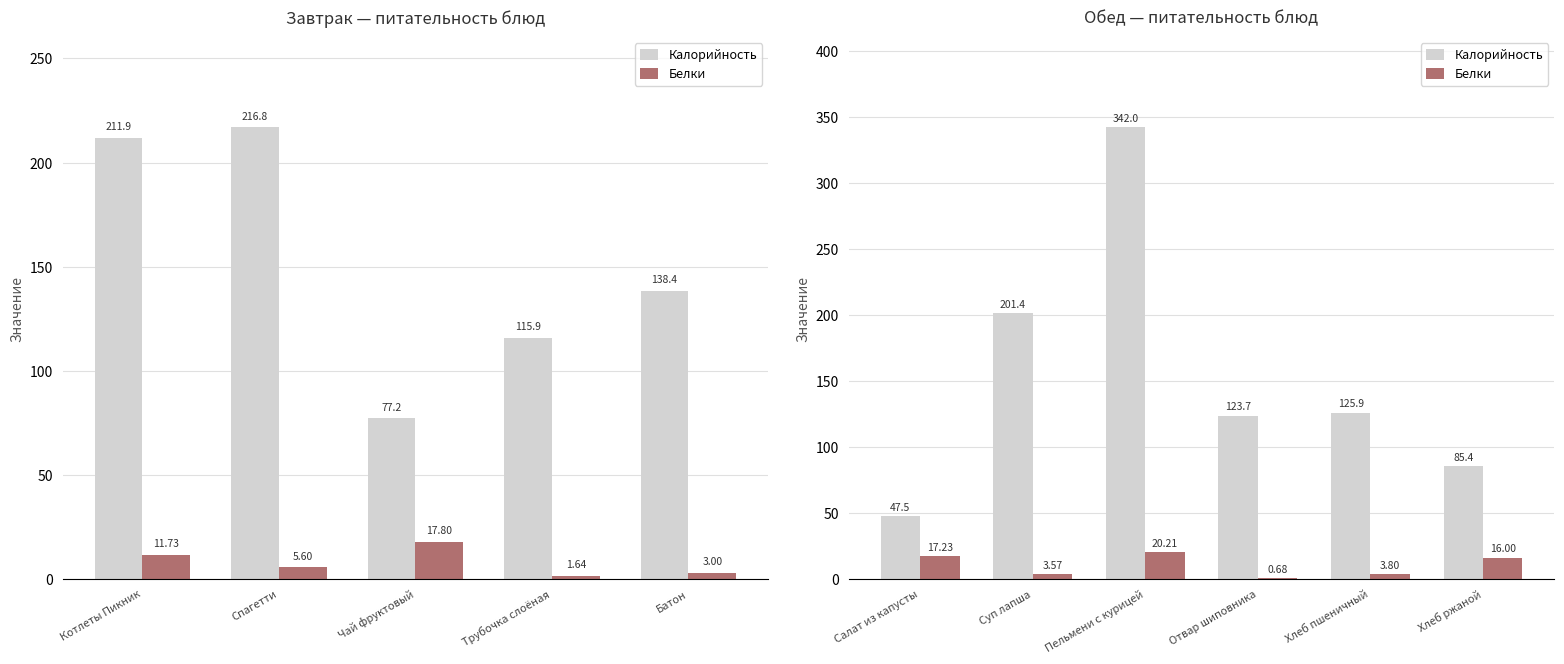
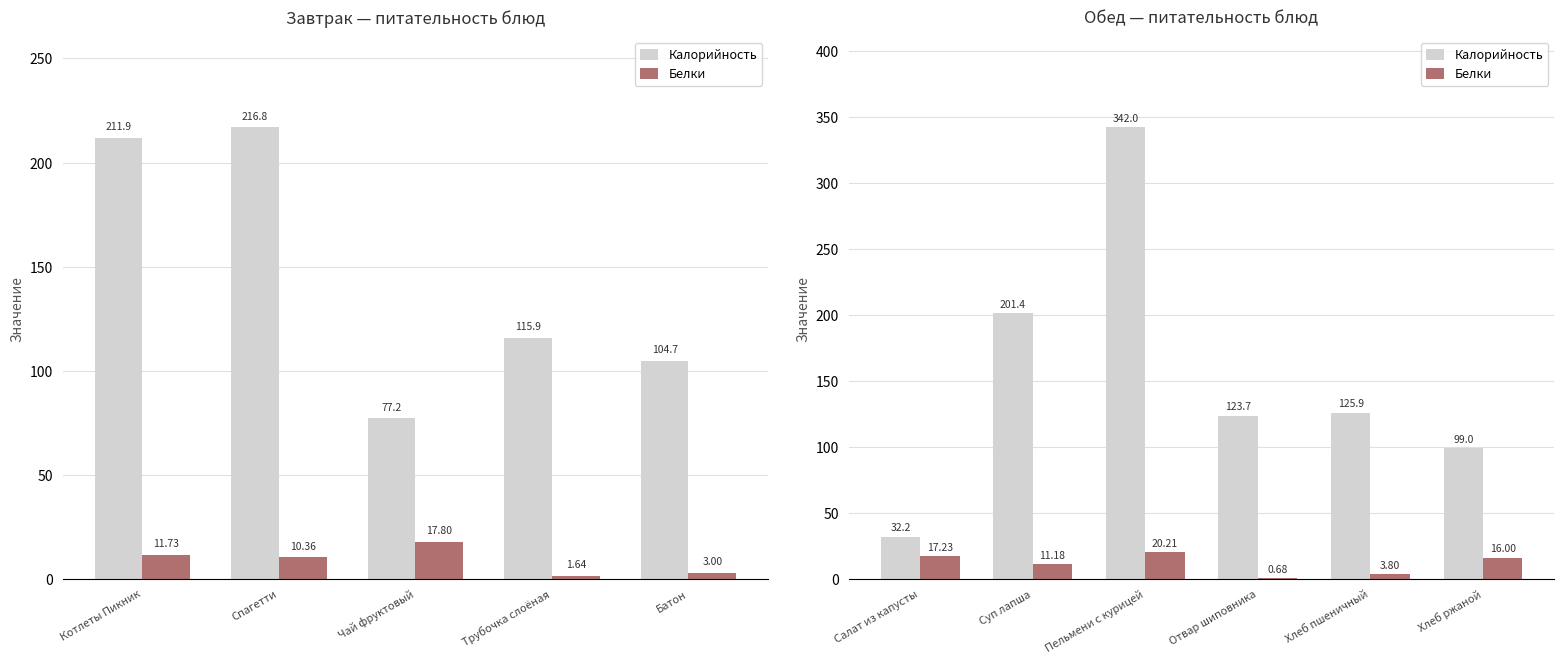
Завтрак — питательность блюд, Белки, Спагетти: 5.60 -> 10.36
Завтрак — питательность блюд, Калорийность, Батон: 138.4 -> 104.7
Обед — питательность блюд, Калорийность, Салат из капусты: 47.5 -> 32.2
Обед — питательность блюд, Белки, Суп лапша: 3.57 -> 11.18
Обед — питательность блюд, Калорийность, Хлеб ржаной: 85.4 -> 99.0
